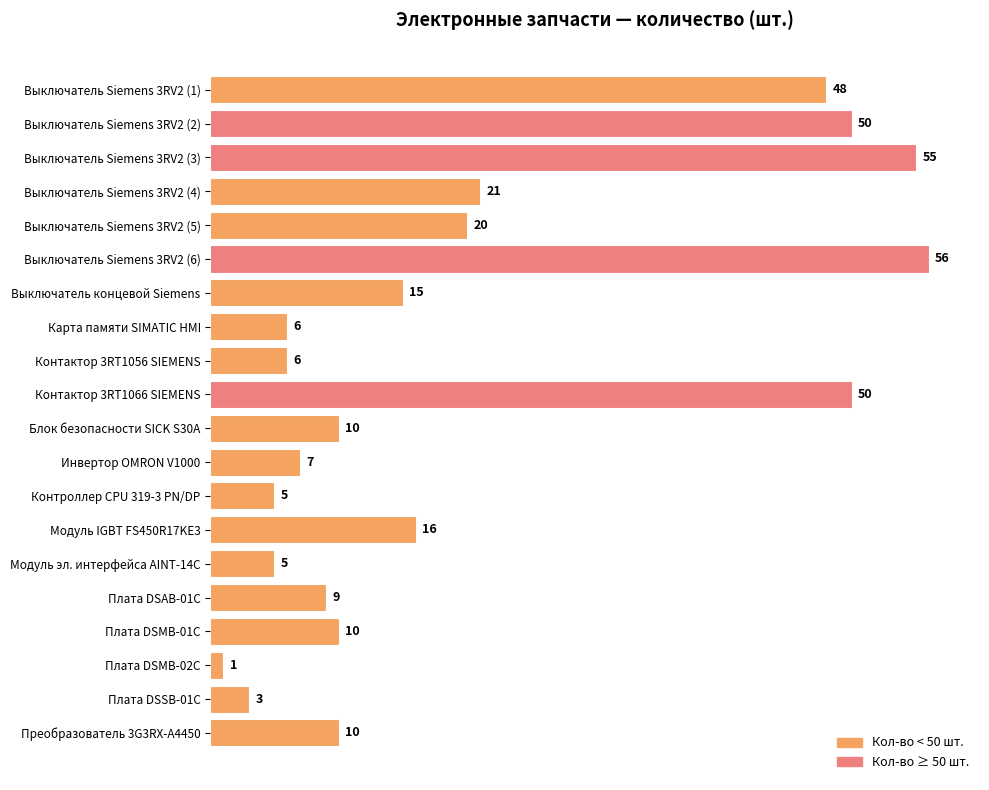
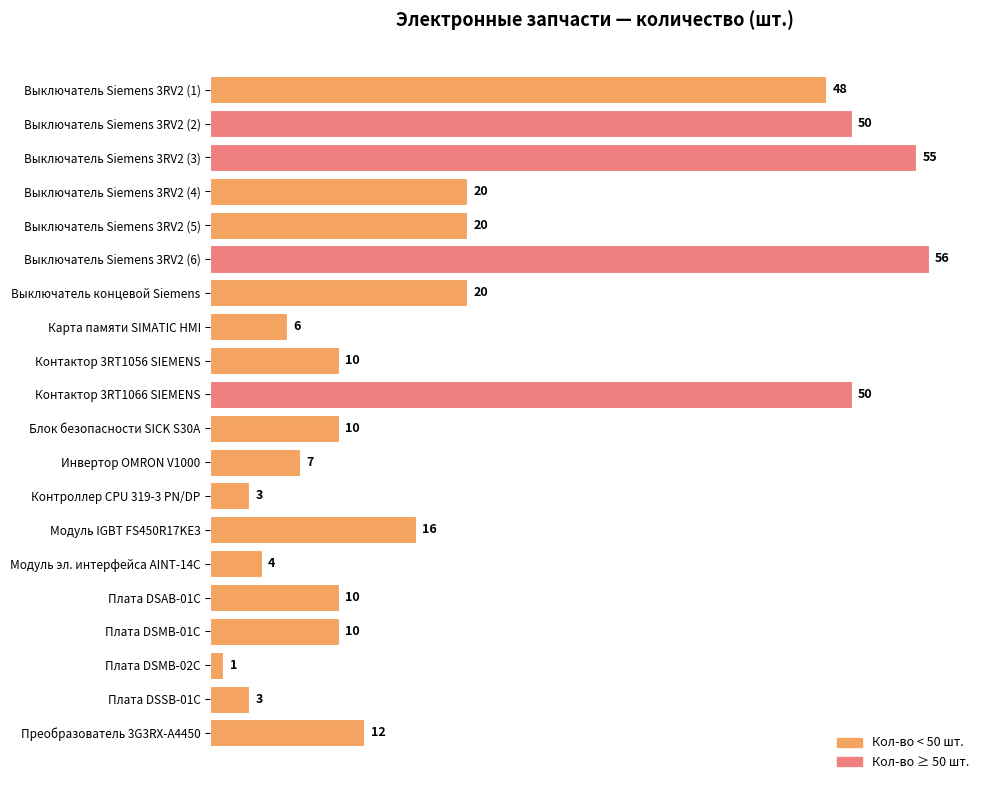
Выключатель Siemens 3RV2 (4): 21 -> 20
Выключатель концевой Siemens: 15 -> 20
Контактор 3RT1056 SIEMENS: 6 -> 10
Контроллер CPU 319-3 PN/DP: 5 -> 3
Модуль эл. интерфейса AINT-14C: 5 -> 4
Плата DSAB-01C: 9 -> 10
Преобразователь 3G3RX-A4450: 10 -> 12
